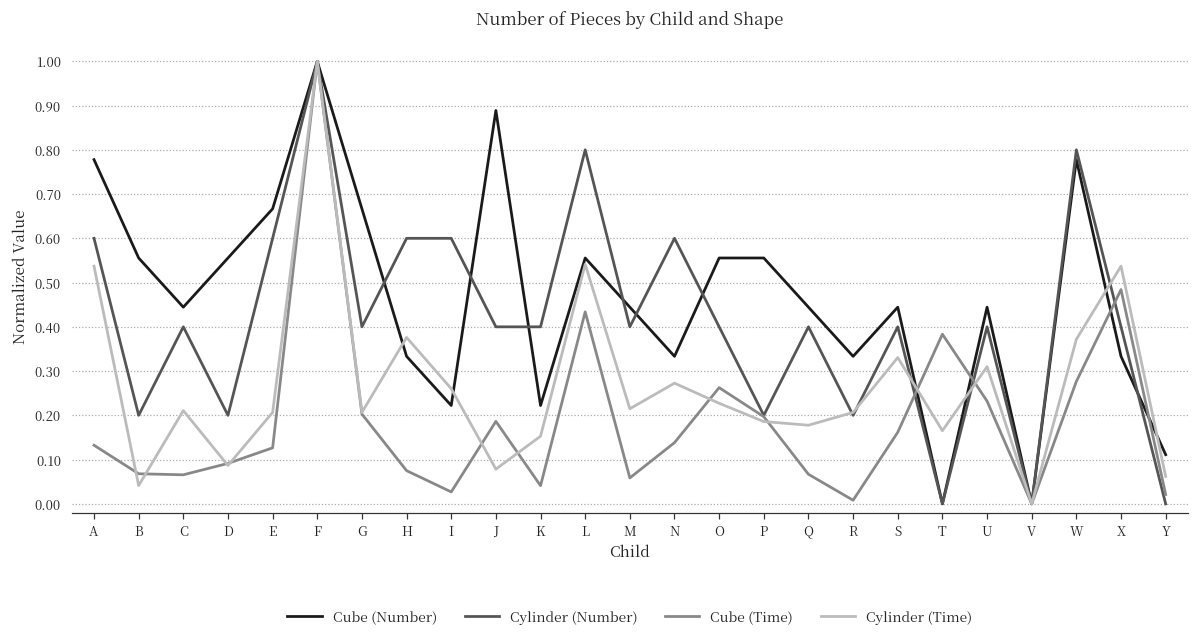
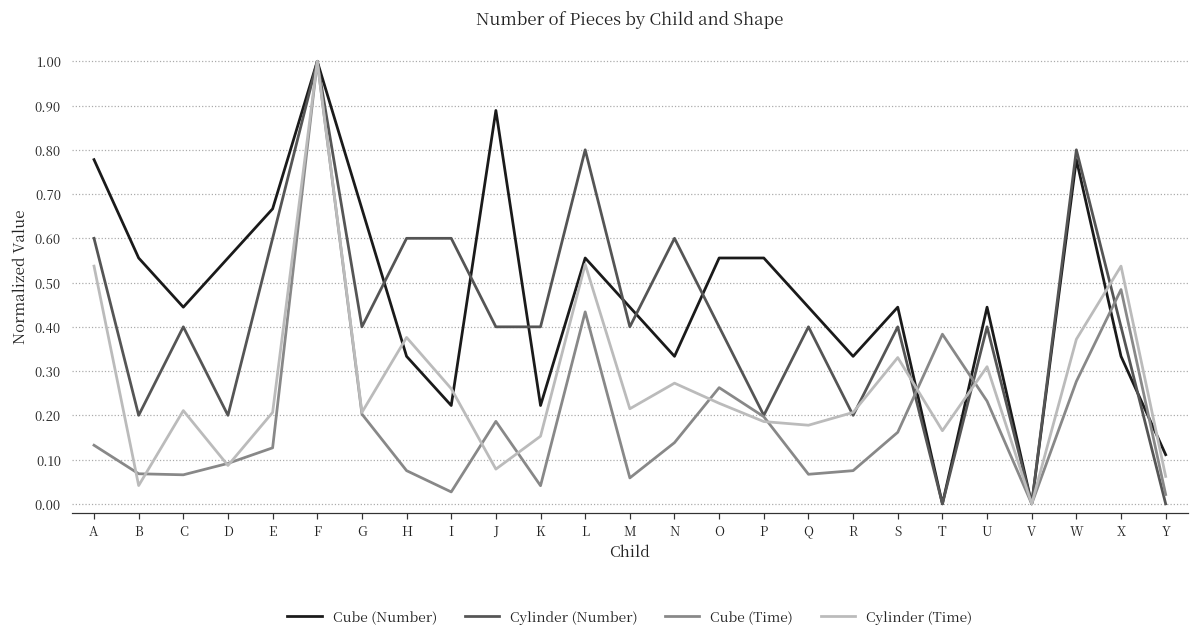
Cube (Time), R: 0.01 -> 0.08
